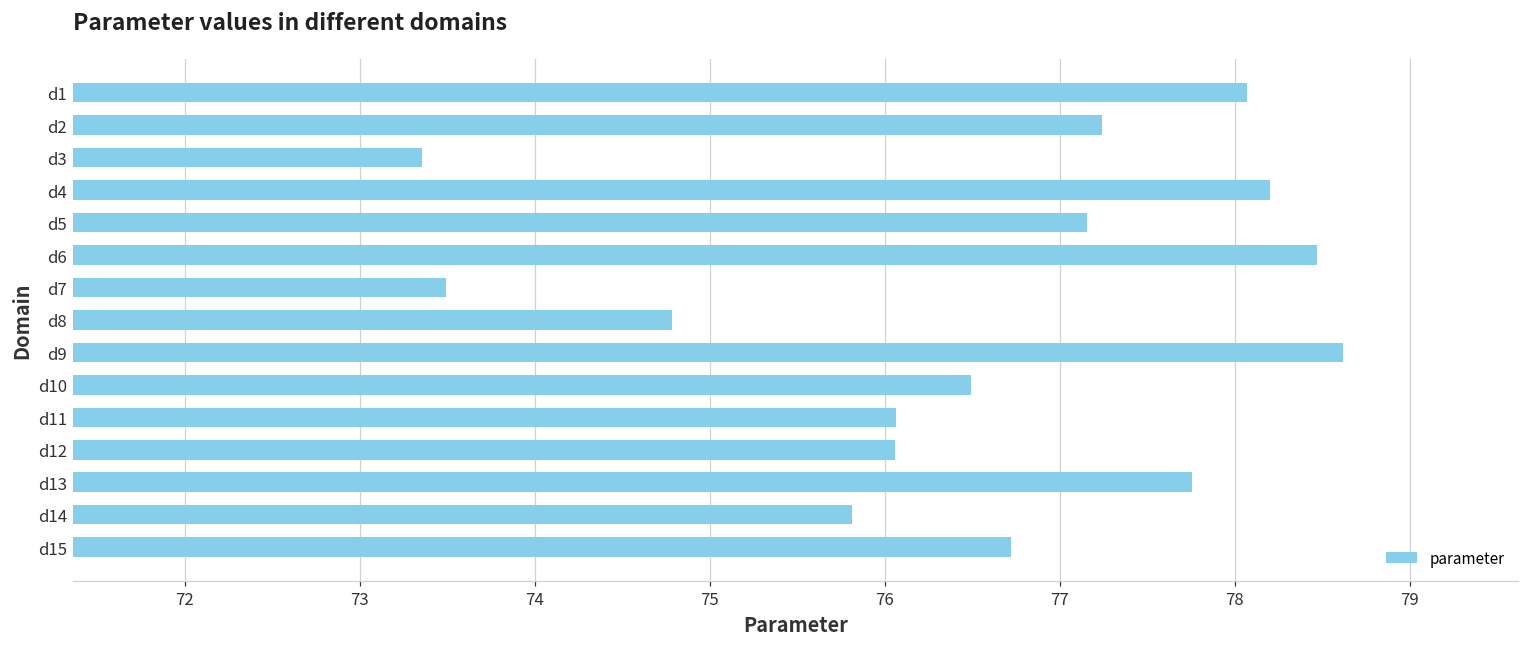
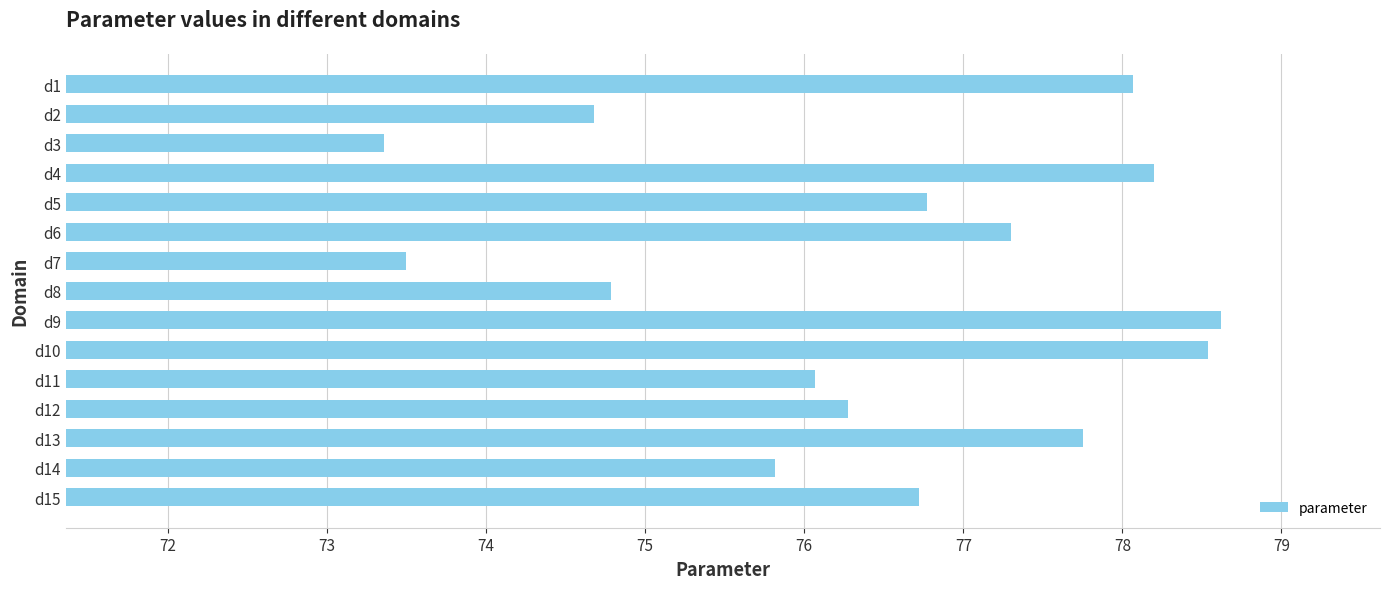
d2: 77.24 -> 74.68
d5: 77.15 -> 76.77
d6: 78.47 -> 77.30
d10: 76.49 -> 78.54
d12: 76.06 -> 76.27
